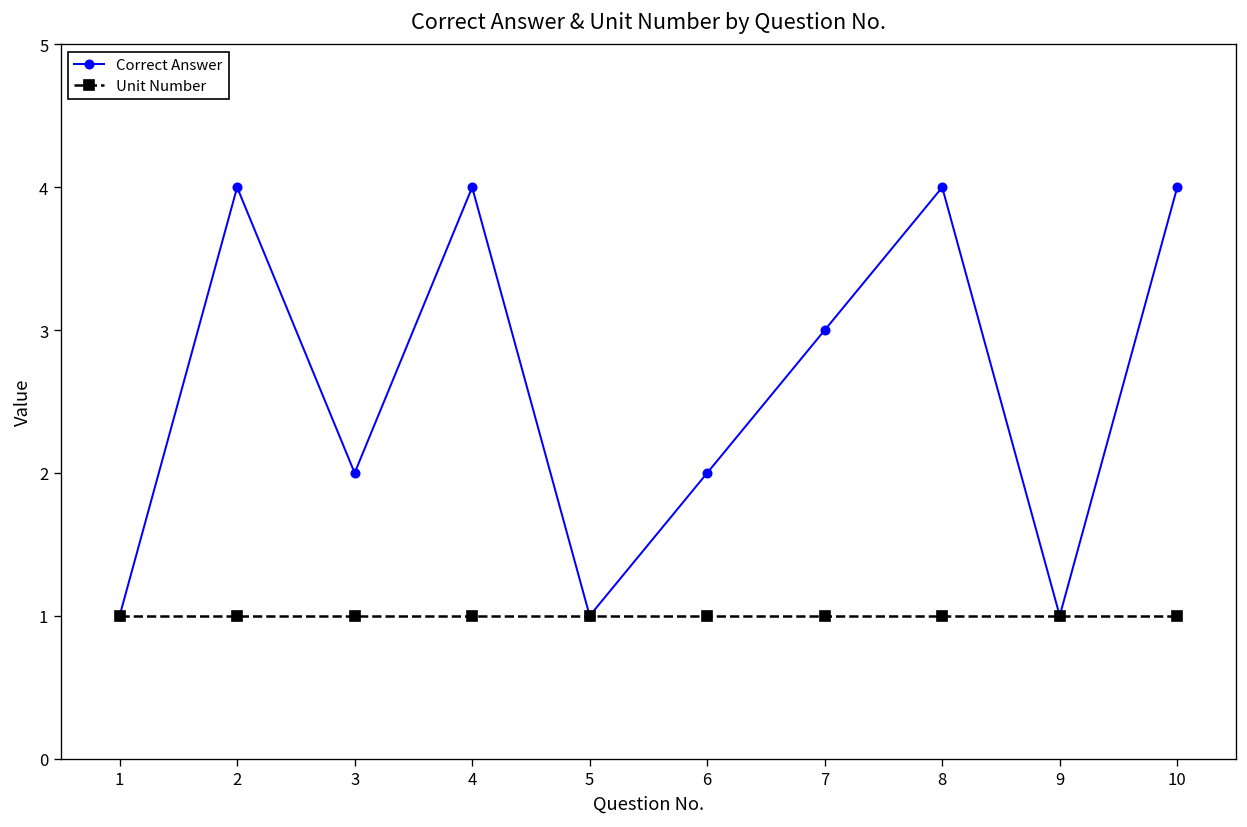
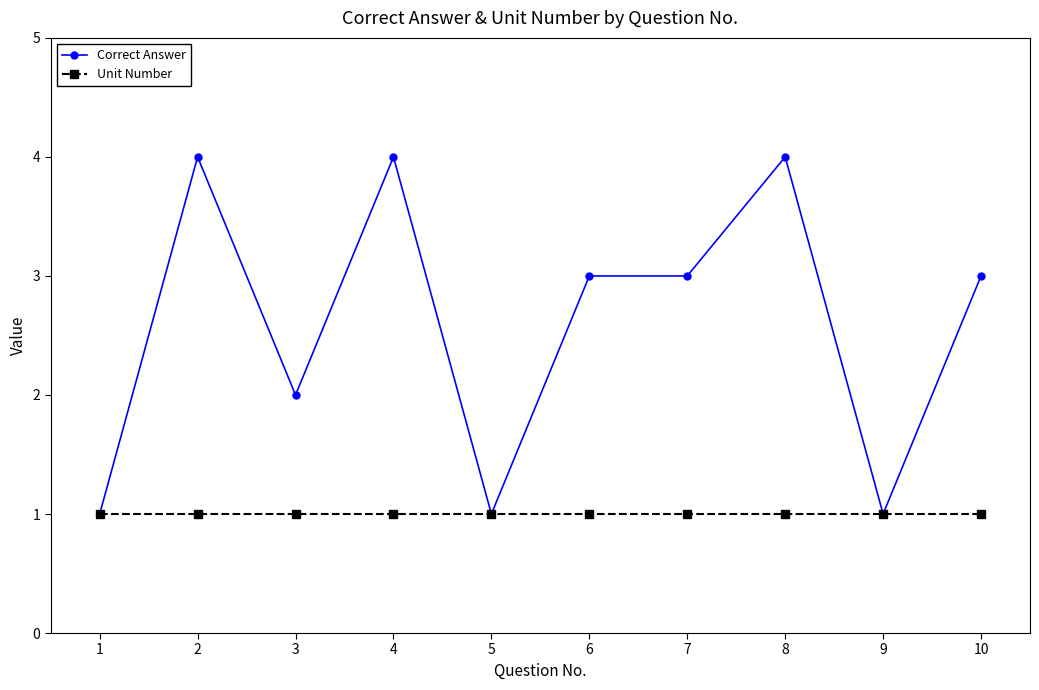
Correct Answer, 6: 2 -> 3
Correct Answer, 10: 4 -> 3
